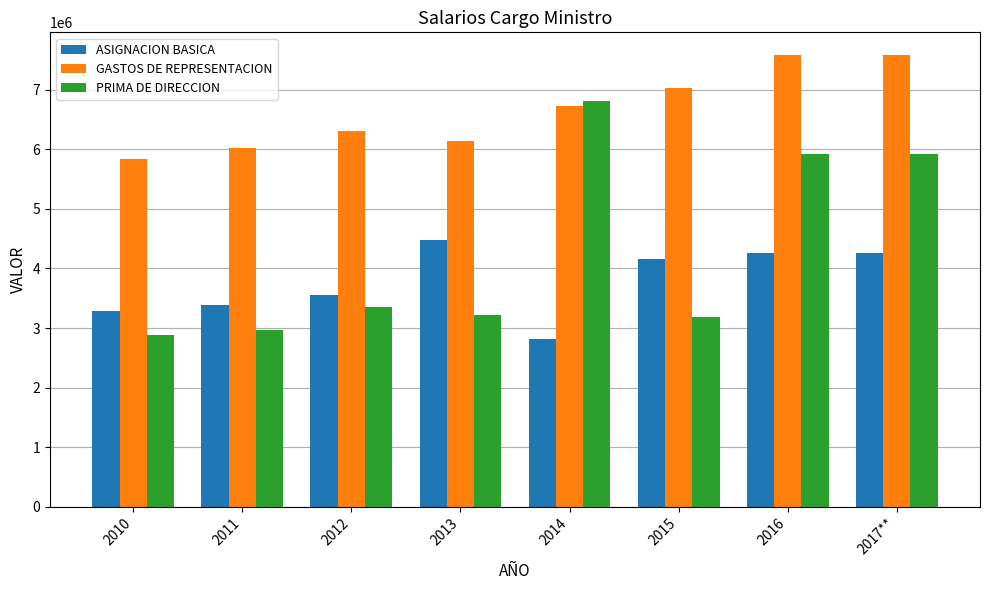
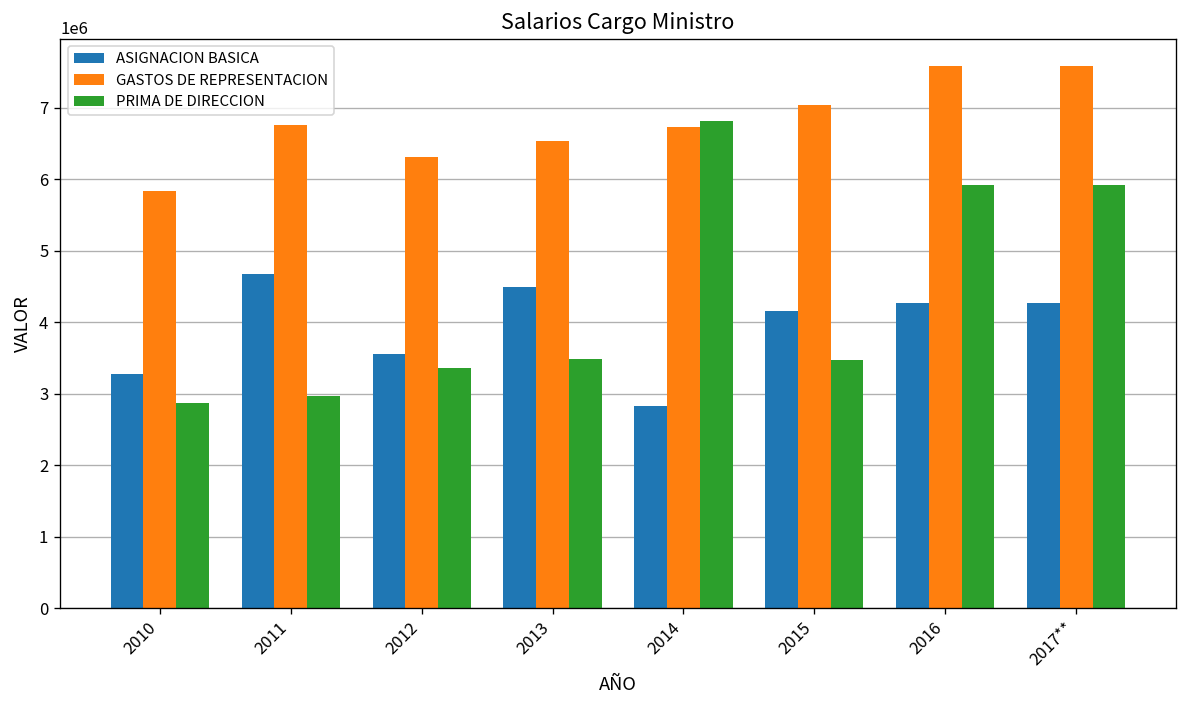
ASIGNACION BASICA, 2011: 3400000 -> 4700000
GASTOS DE REPRESENTACION, 2011: 6000000 -> 6800000
GASTOS DE REPRESENTACION, 2013: 6100000 -> 6500000
PRIMA DE DIRECCION, 2013: 3200000 -> 3500000
PRIMA DE DIRECCION, 2015: 3200000 -> 3500000
